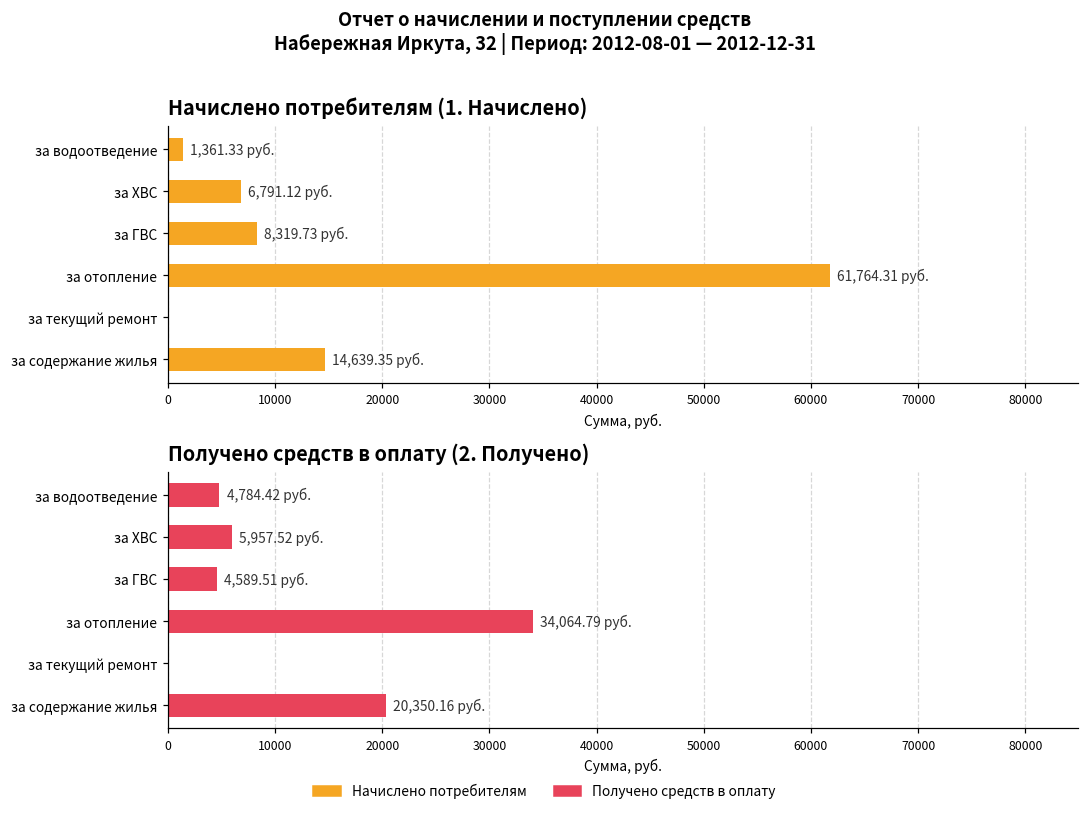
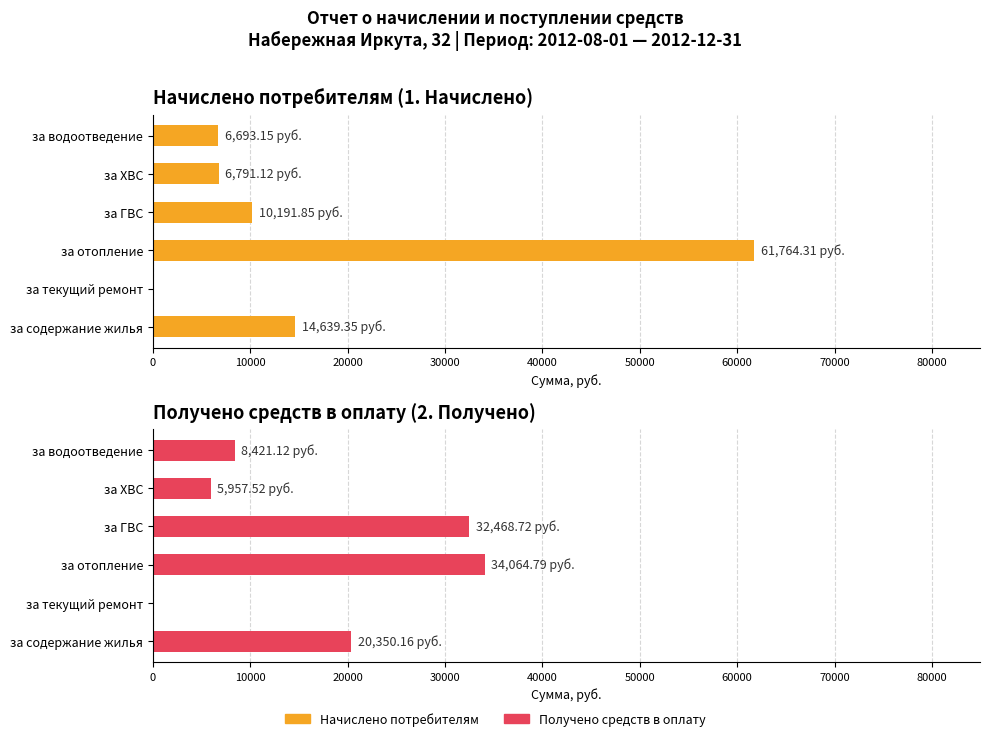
Начислено потребителям (1. Начислено), за водоотведение: 1,361.33 -> 6,693.15
Начислено потребителям (1. Начислено), за ГВС: 8,319.73 -> 10,191.85
Получено средств в оплату (2. Получено), за водоотведение: 4,784.42 -> 8,421.12
Получено средств в оплату (2. Получено), за ГВС: 4,589.51 -> 32,468.72
